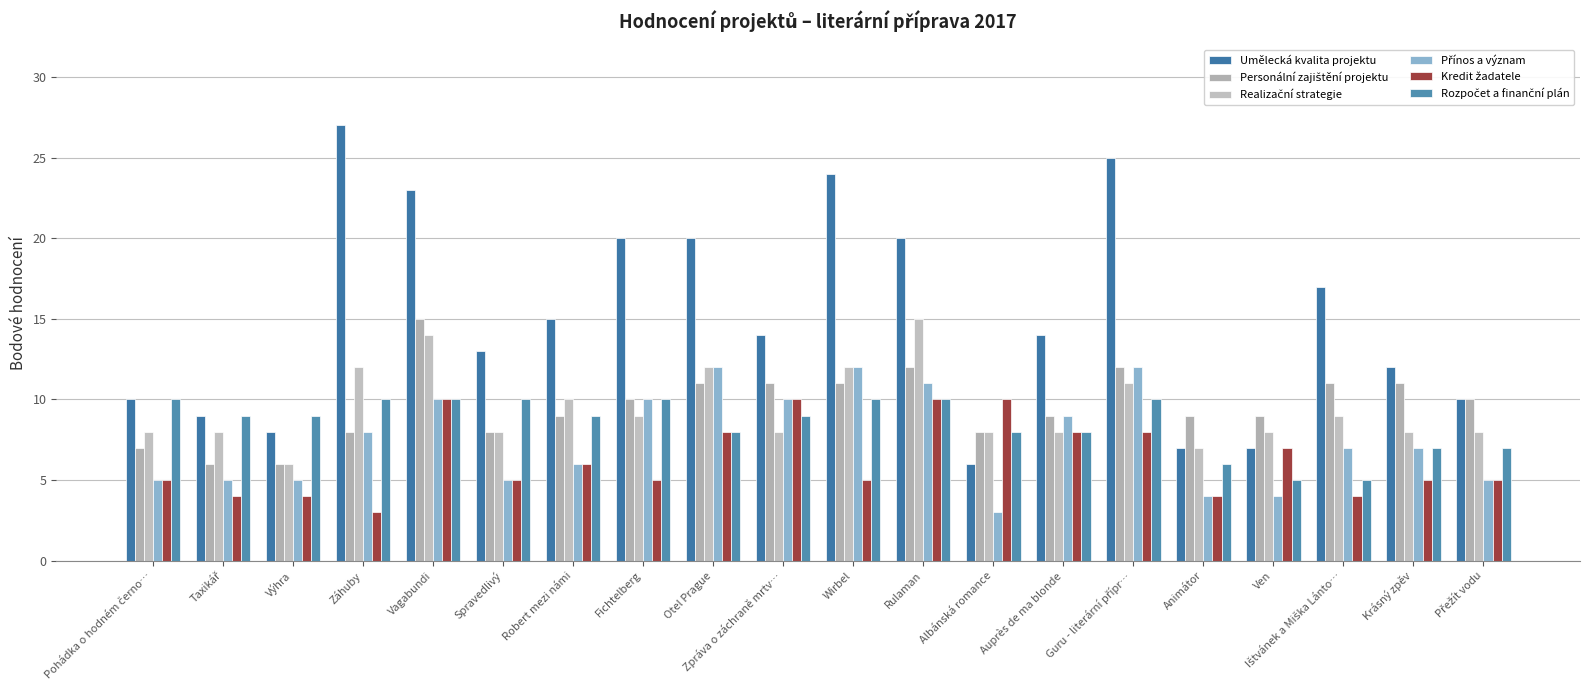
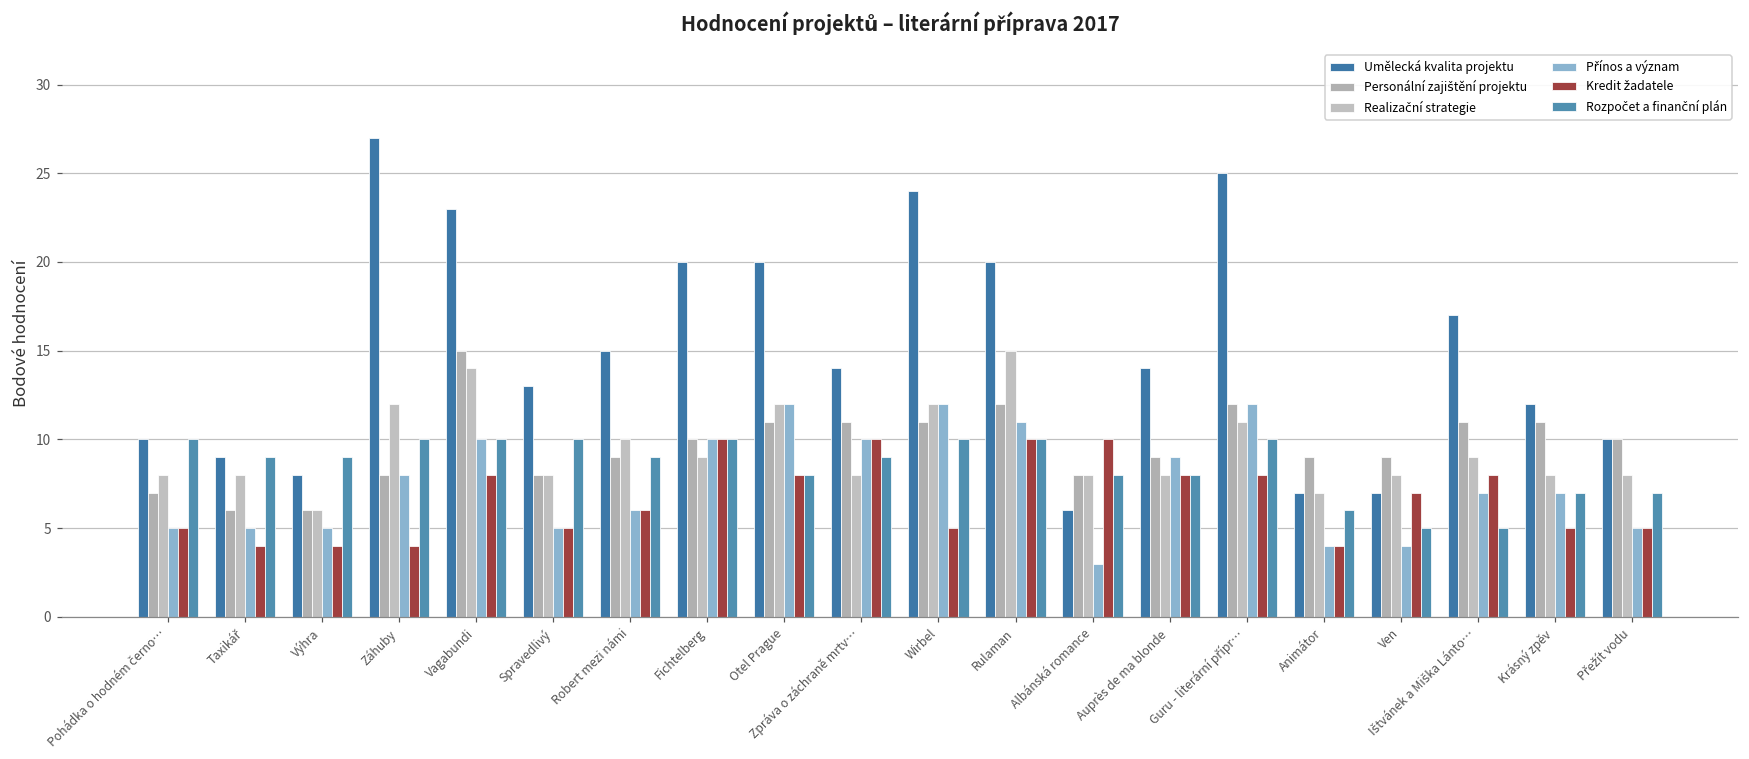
Kredit žadatele, Záhuby: 3 -> 4
Kredit žadatele, Vagabundi: 10 -> 8
Kredit žadatele, Fichtelberg: 5 -> 10
Kredit žadatele, Ištvánek a Miška Lánto…: 4 -> 8
